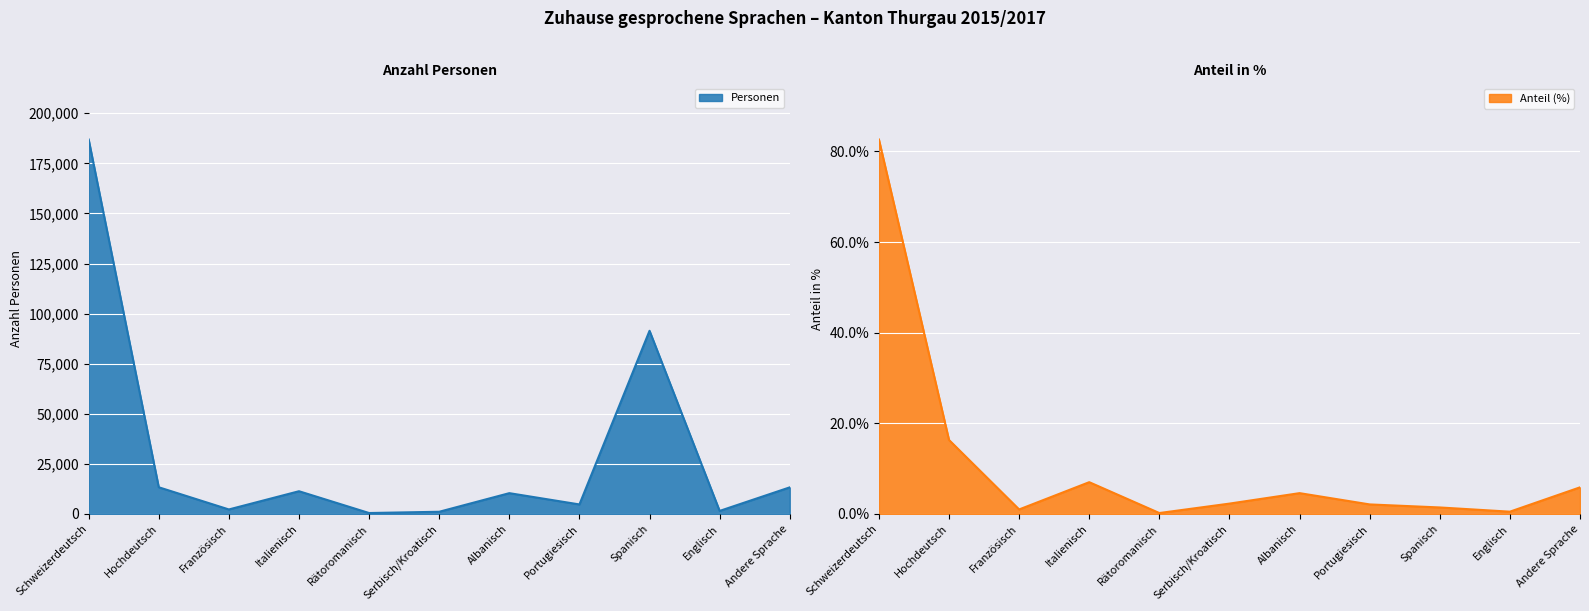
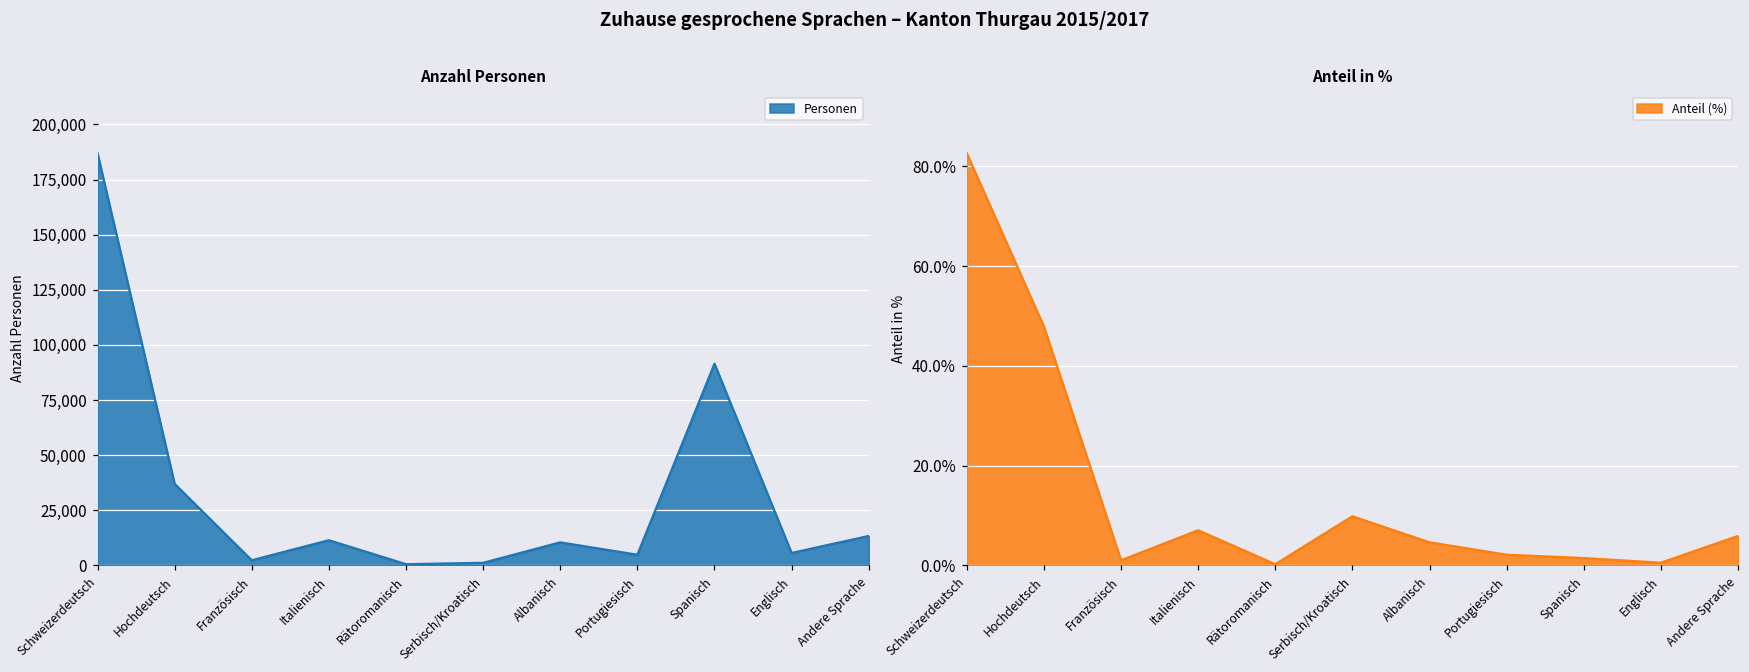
Anzahl Personen, Hochdeutsch: 13,000 -> 37,000
Anzahl Personen, Englisch: 2,000 -> 6,000
Anteil in %, Hochdeutsch: 16% -> 48%
Anteil in %, Serbisch/Kroatisch: 2% -> 10%
